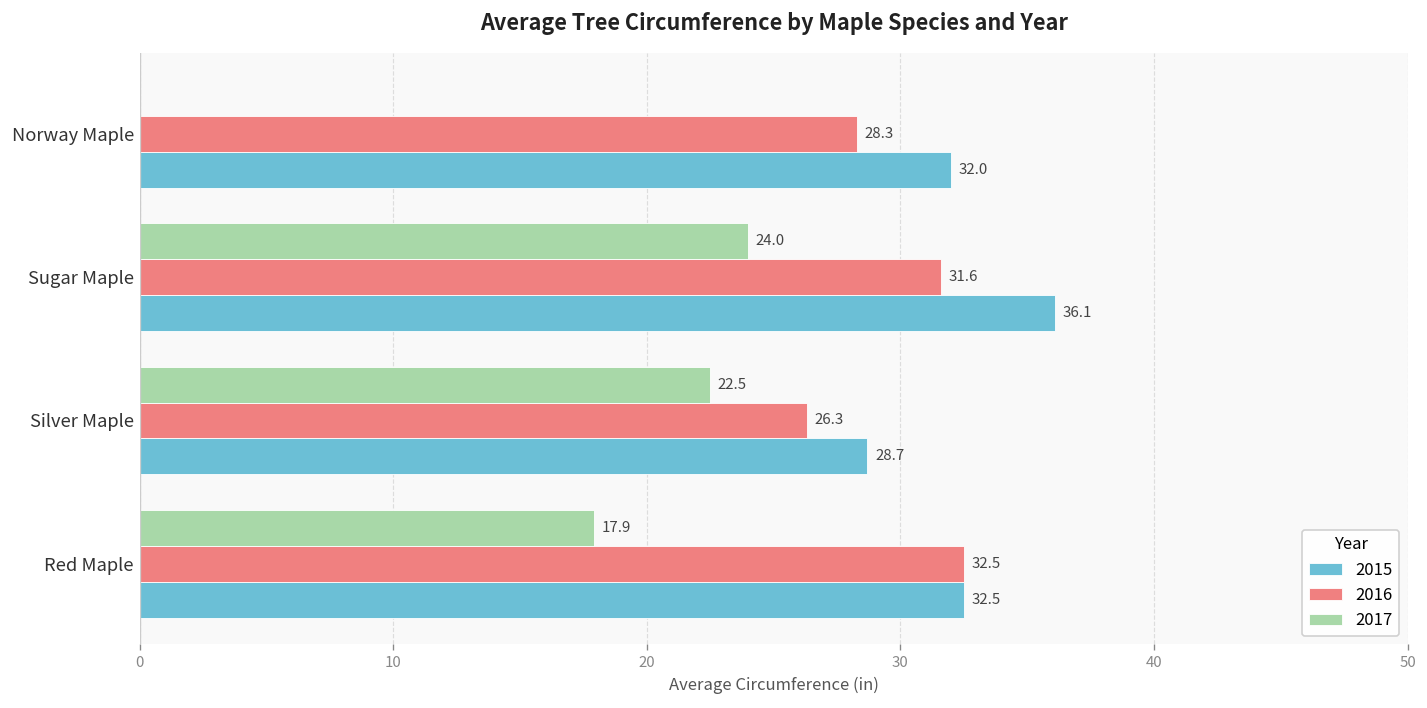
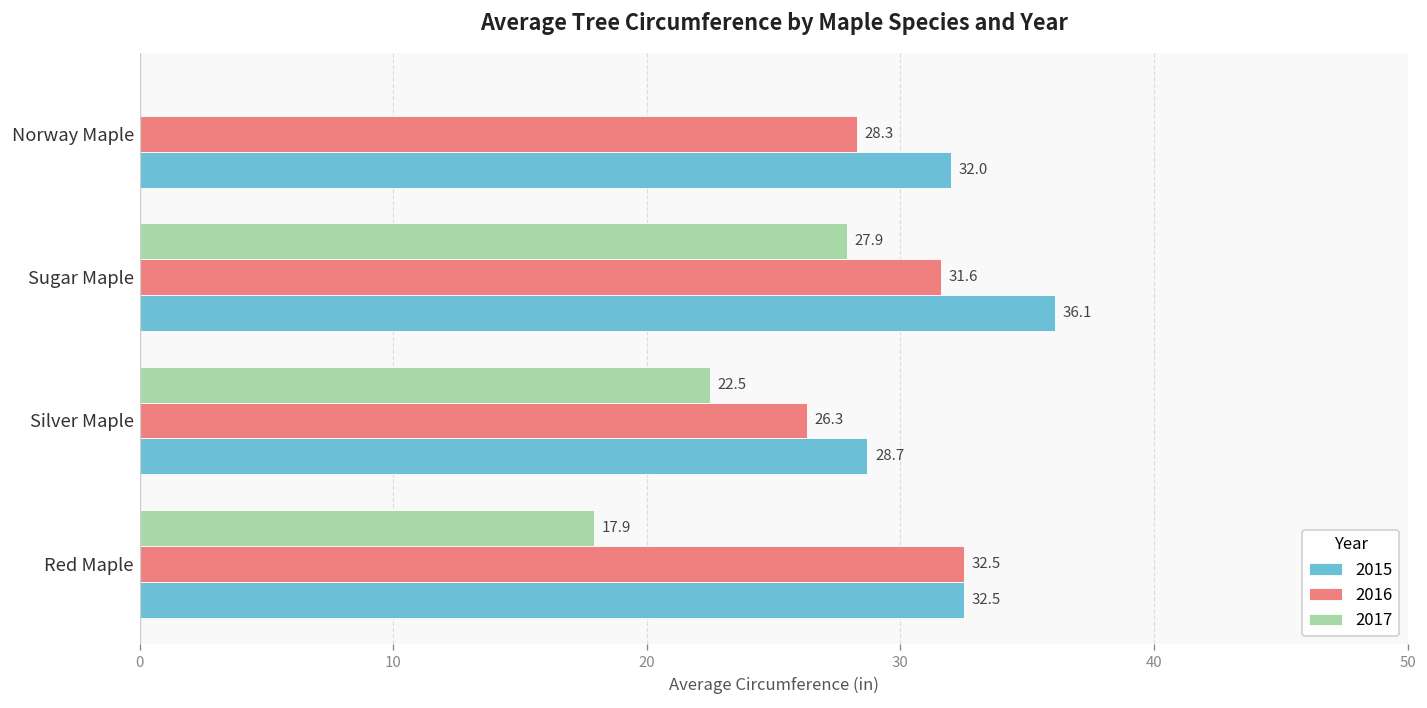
2017, Sugar Maple: 24.0 -> 27.9
